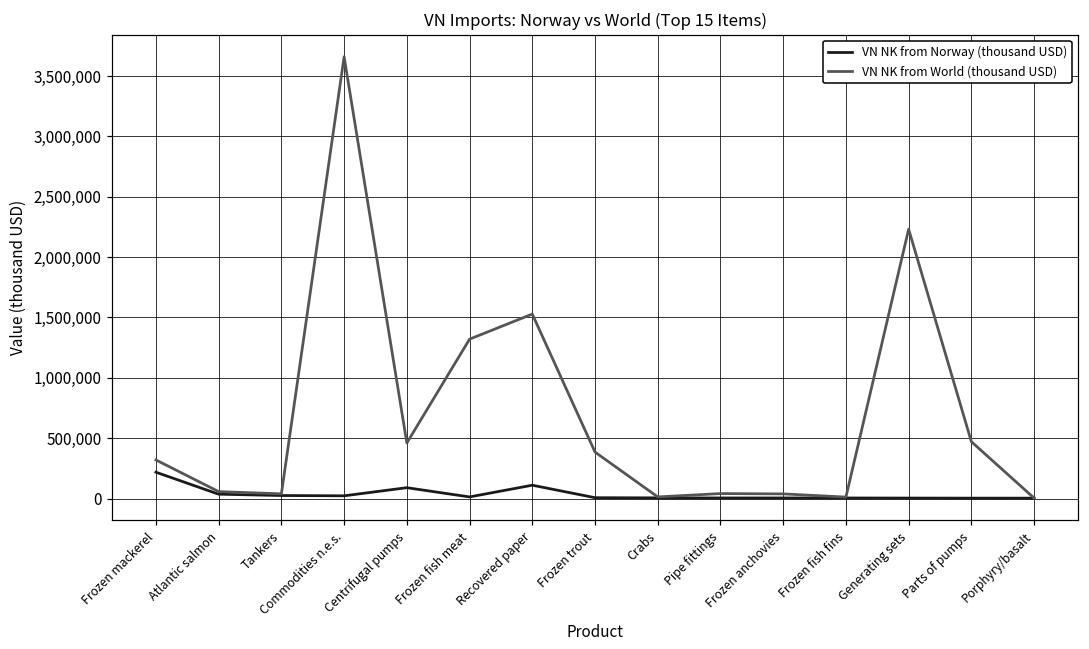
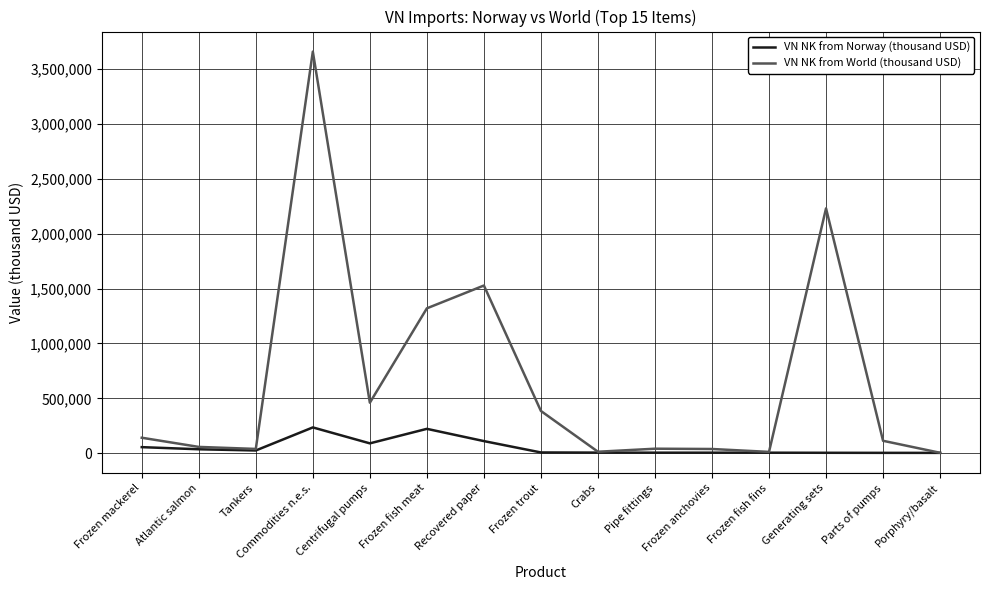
VN NK from Norway (thousand USD), Frozen mackerel: 220,000 -> 60,000
VN NK from World (thousand USD), Frozen mackerel: 320,000 -> 140,000
VN NK from Norway (thousand USD), Commodities n.e.s.: 20,000 -> 230,000
VN NK from Norway (thousand USD), Frozen fish meat: 10,000 -> 220,000
VN NK from World (thousand USD), Parts of pumps: 470,000 -> 110,000
